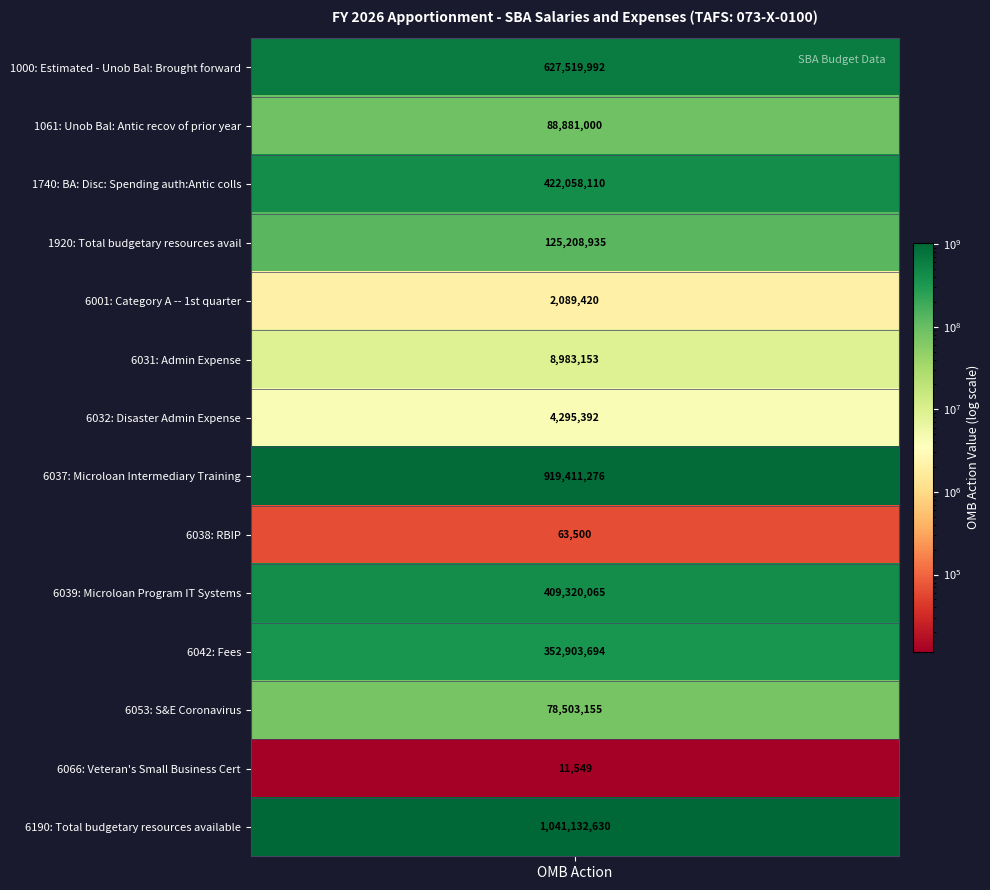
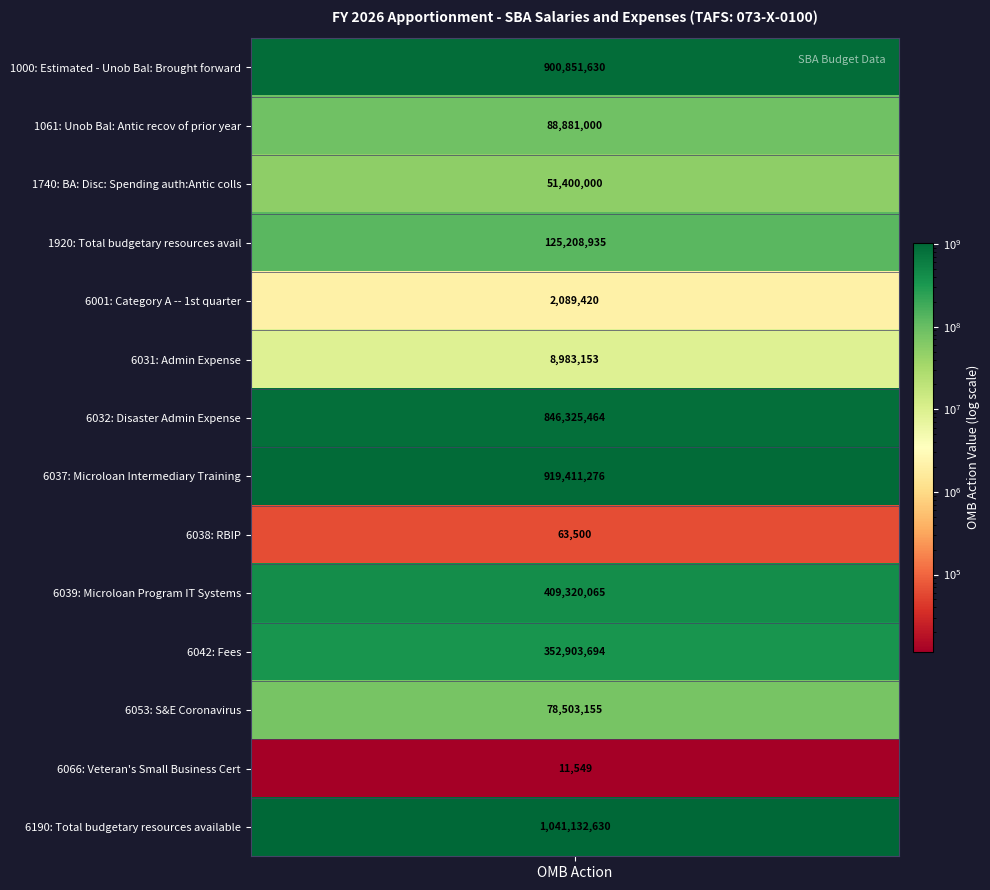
1000: Estimated - Unob Bal: Brought forward, OMB Action: 627,519,992 -> 900,851,630
1740: BA: Disc: Spending auth:Antic colls, OMB Action: 422,058,110 -> 51,400,000
6032: Disaster Admin Expense, OMB Action: 4,295,392 -> 846,325,464
